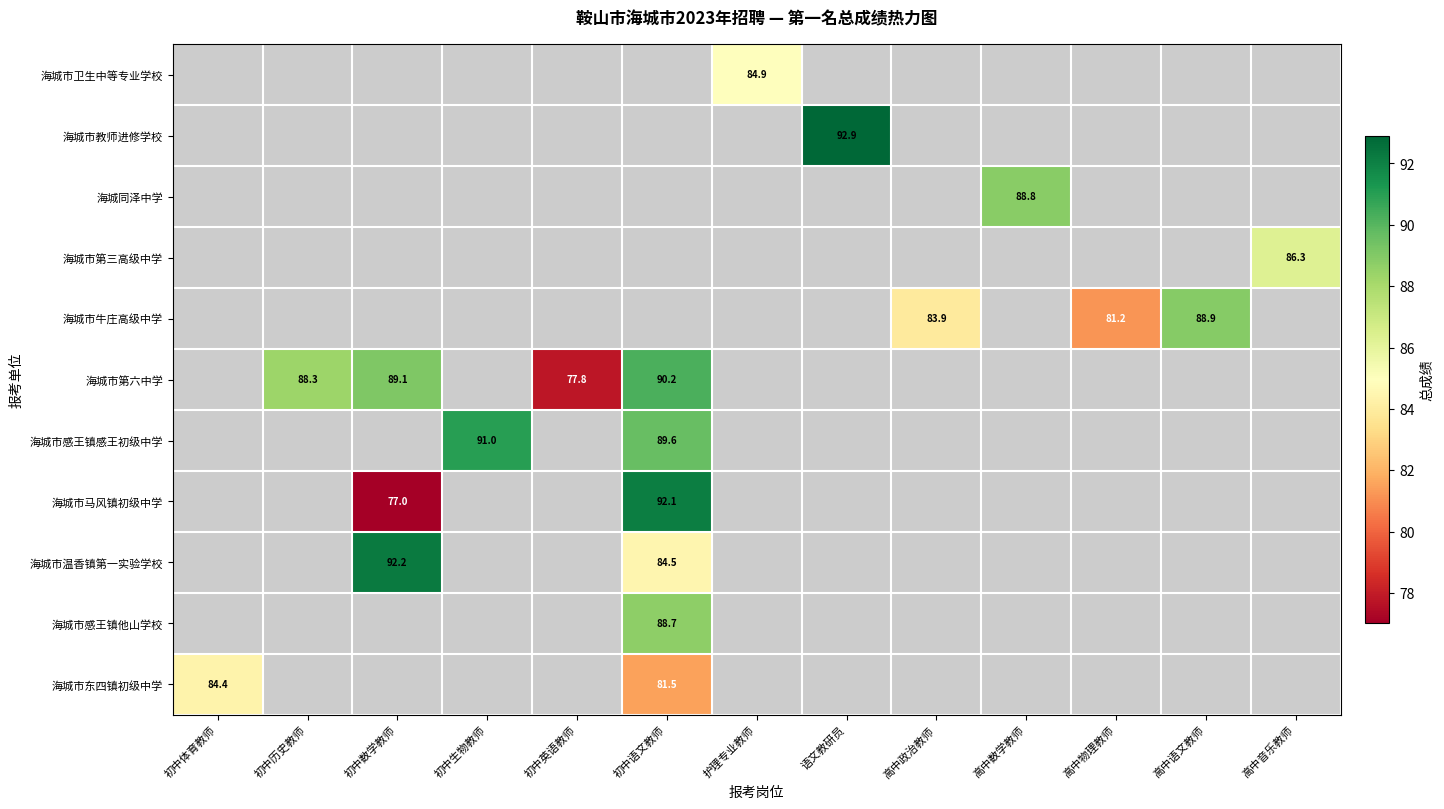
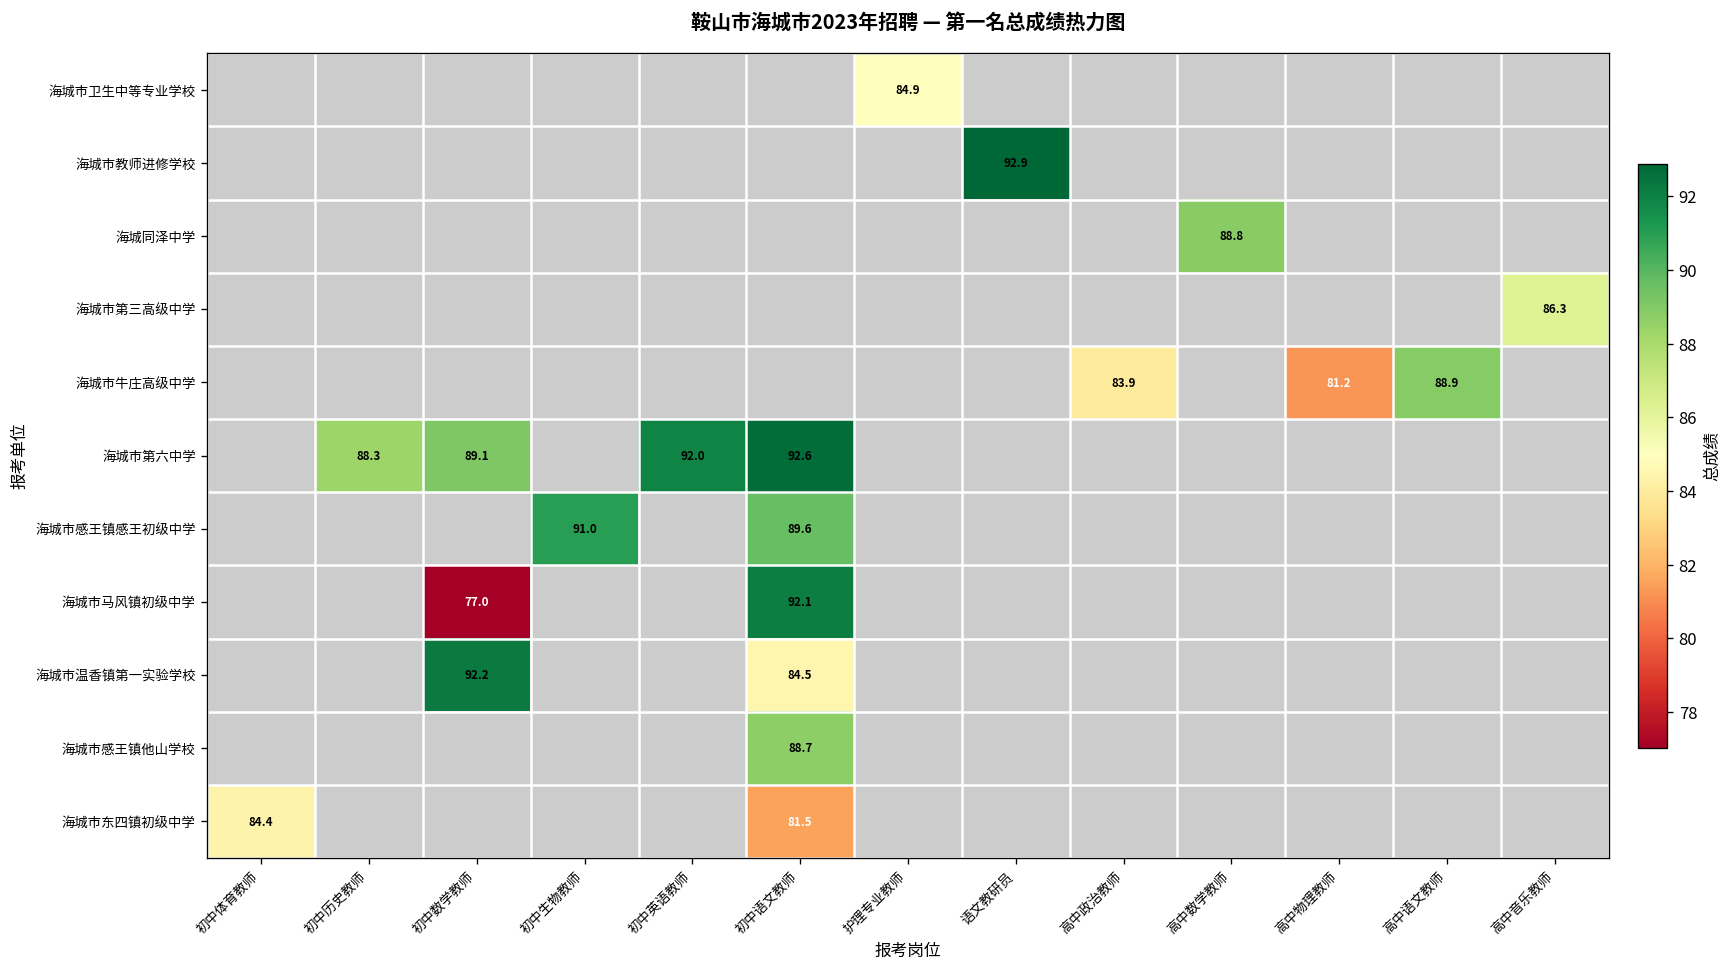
海城市第六中学, 初中英语教师: 77.8 -> 92.0
海城市第六中学, 初中语文教师: 90.2 -> 92.6
